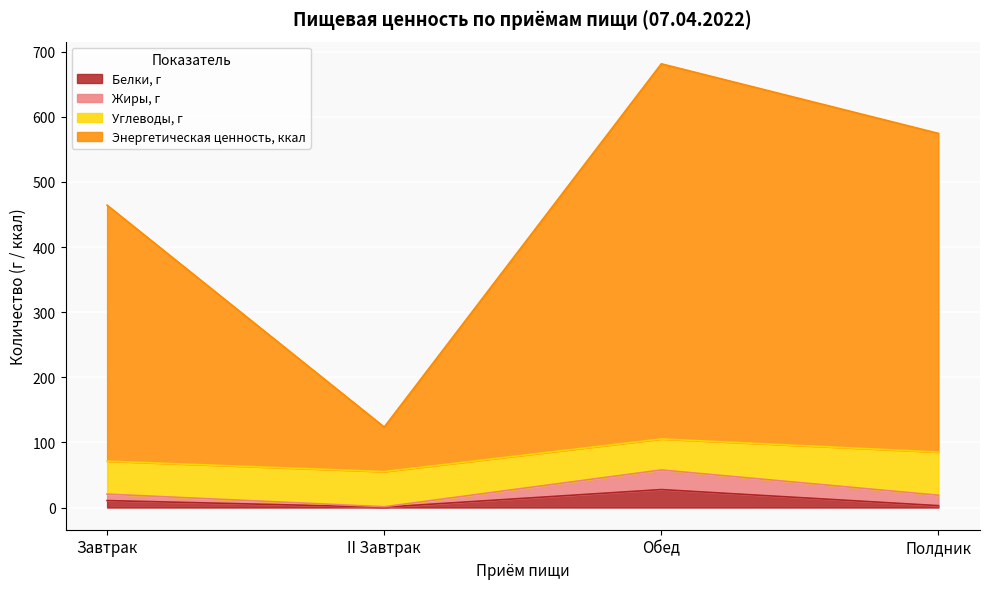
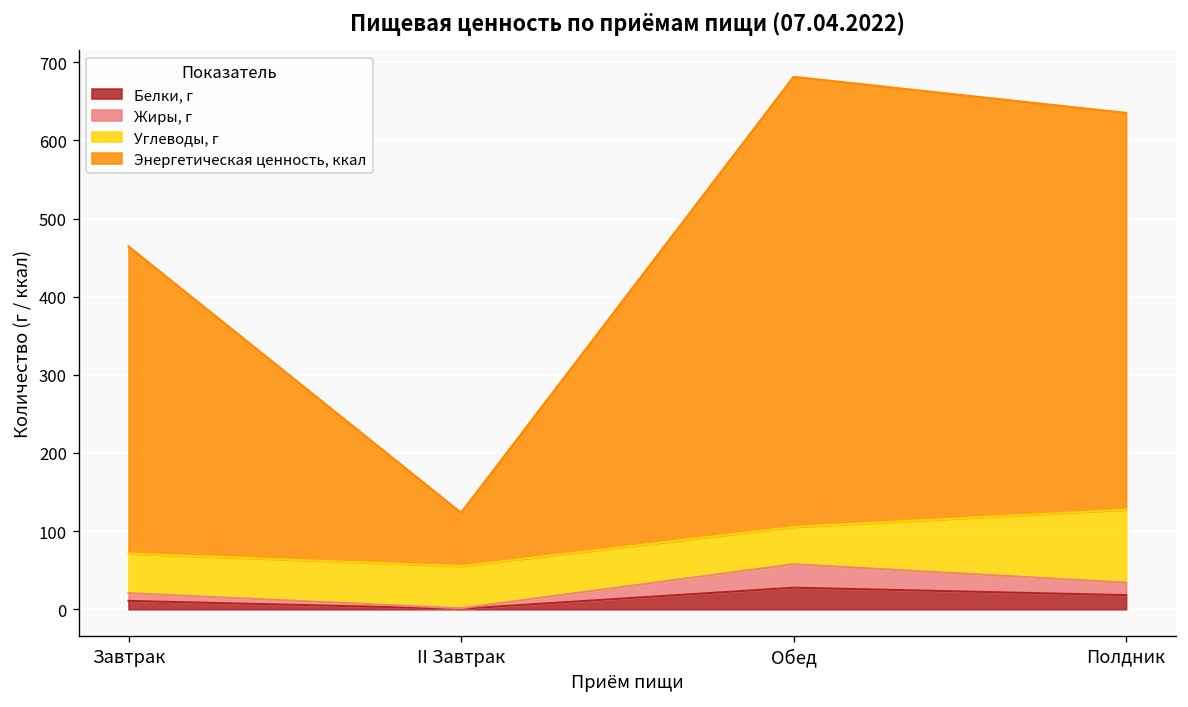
Белки, г, Полдник: 0 -> 20
Углеводы, г, Полдник: 70 -> 90
Энергетическая ценность, ккал, Полдник: 490 -> 510
